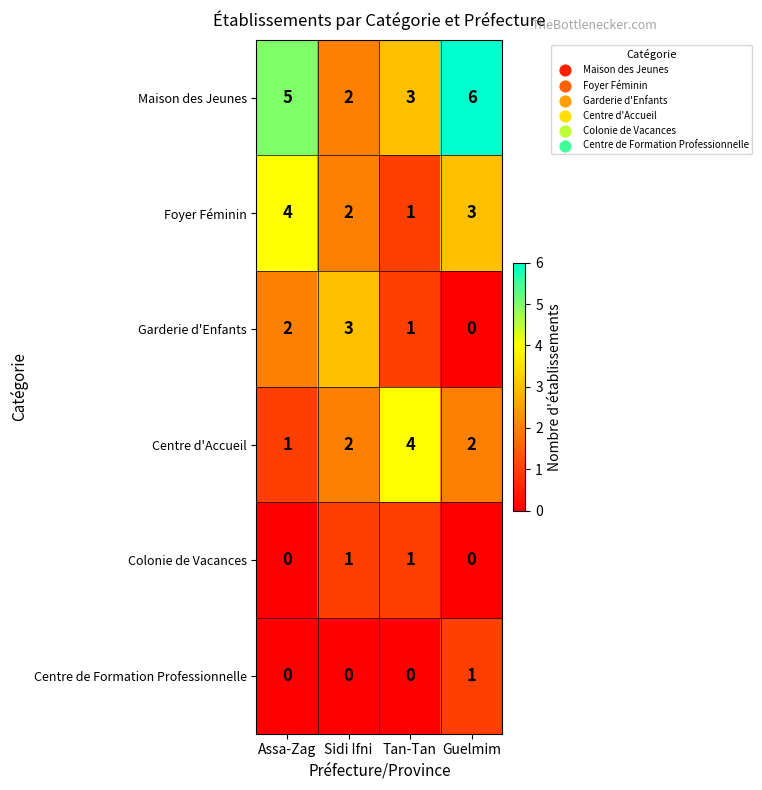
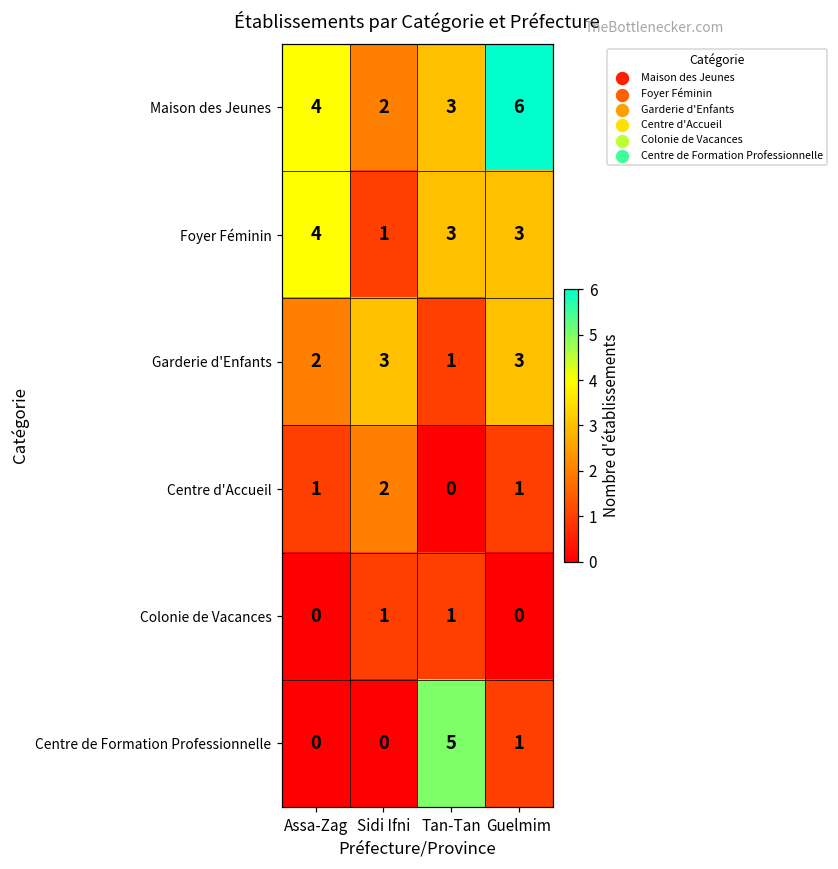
Maison des Jeunes, Assa-Zag: 5 -> 4
Foyer Féminin, Sidi Ifni: 2 -> 1
Foyer Féminin, Tan-Tan: 1 -> 3
Garderie d'Enfants, Guelmim: 0 -> 3
Centre d'Accueil, Tan-Tan: 4 -> 0
Centre d'Accueil, Guelmim: 2 -> 1
Centre de Formation Professionnelle, Tan-Tan: 0 -> 5
